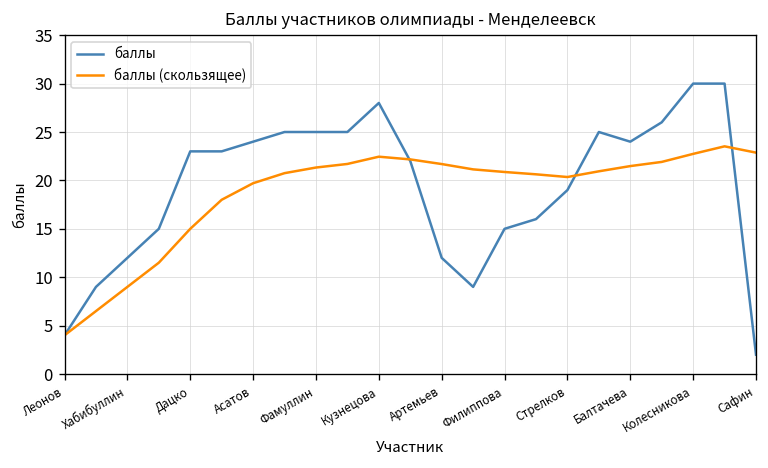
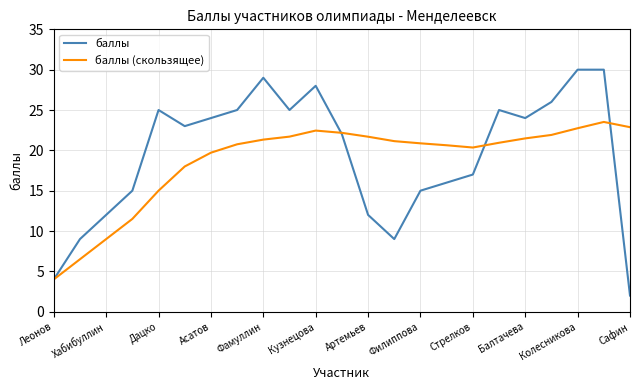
баллы, Дацко: 23 -> 25
баллы, Фамуллин: 25 -> 29
баллы, Стрелков: 19 -> 17
